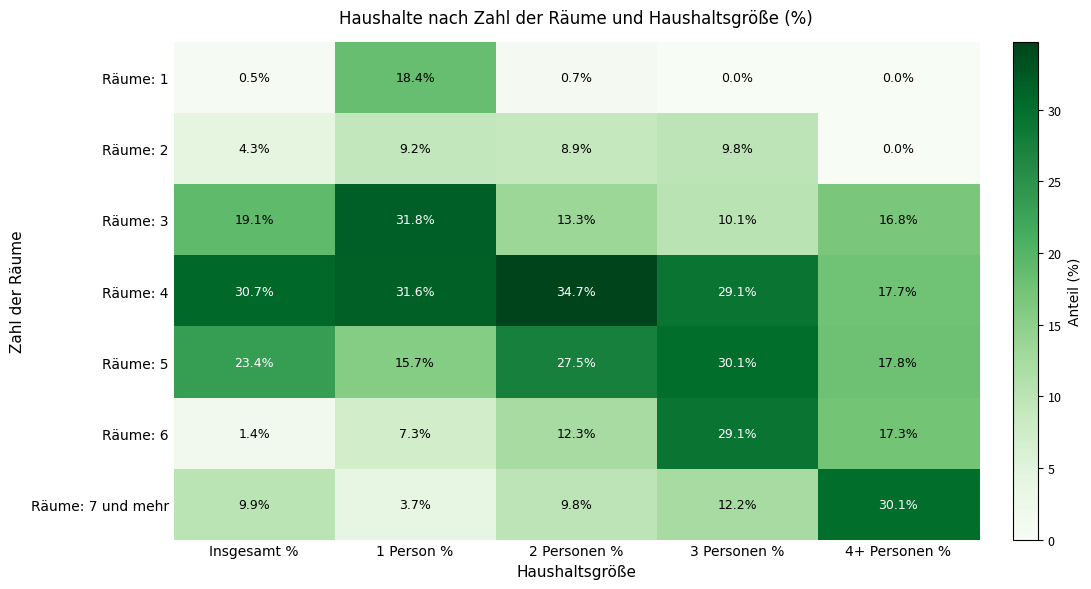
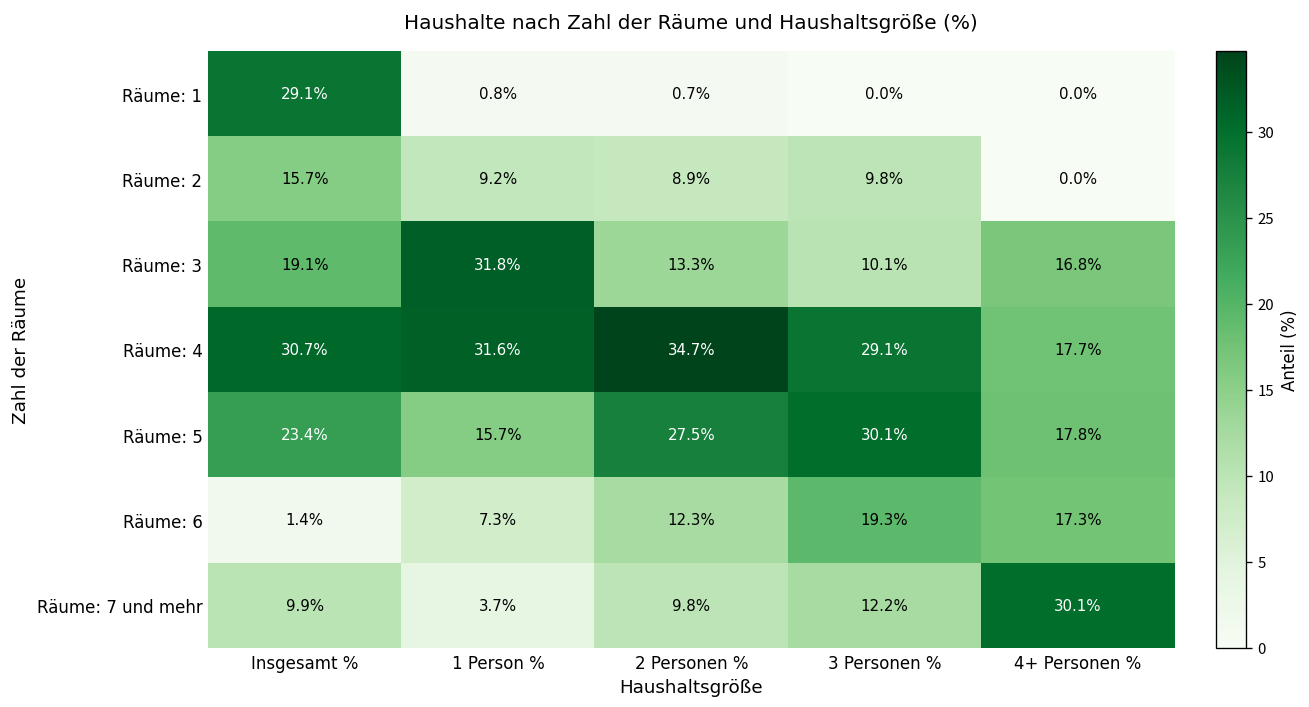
Räume: 1, Insgesamt %: 0.5% -> 29.1%
Räume: 1, 1 Person %: 18.4% -> 0.8%
Räume: 2, Insgesamt %: 4.3% -> 15.7%
Räume: 6, 3 Personen %: 29.1% -> 19.3%
